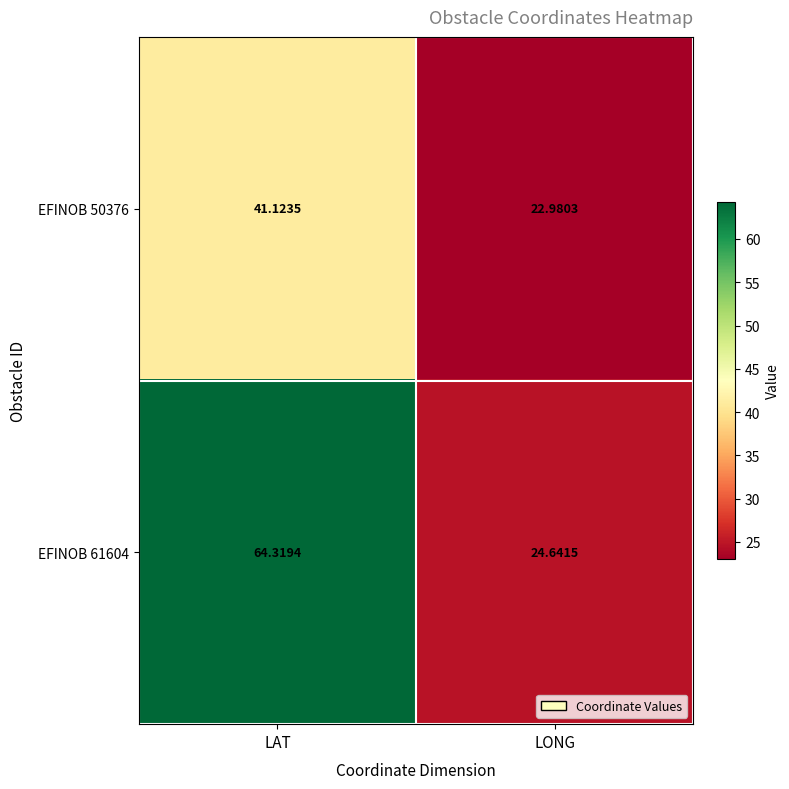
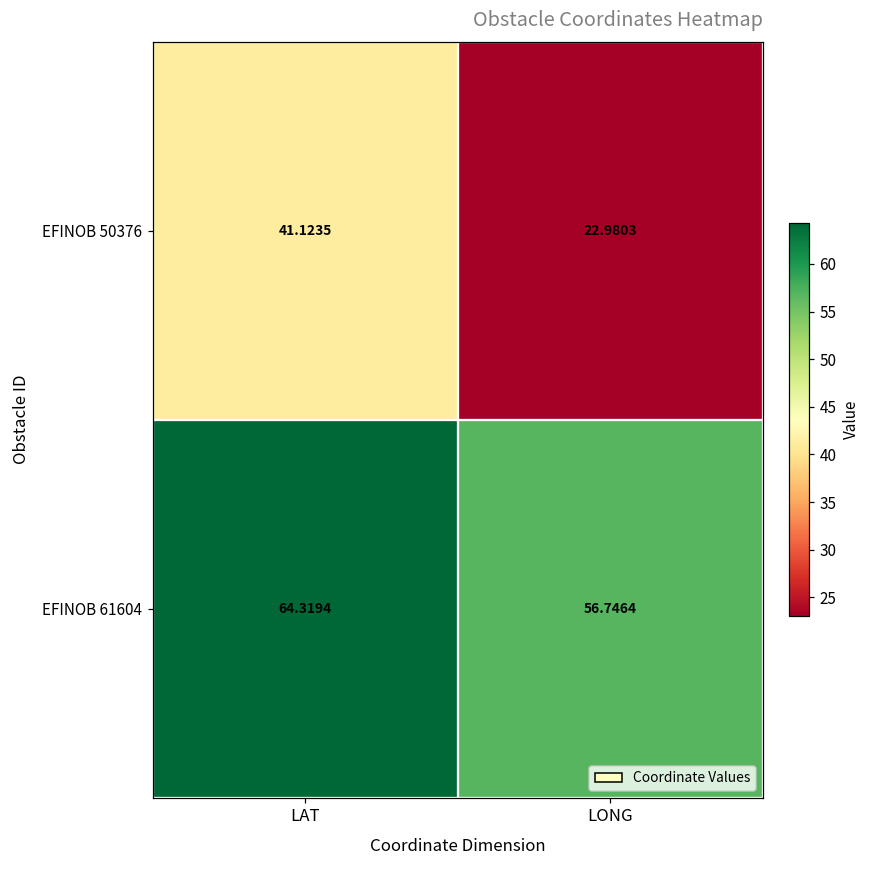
EFINOB 61604, LONG: 24.6415 -> 56.7464
